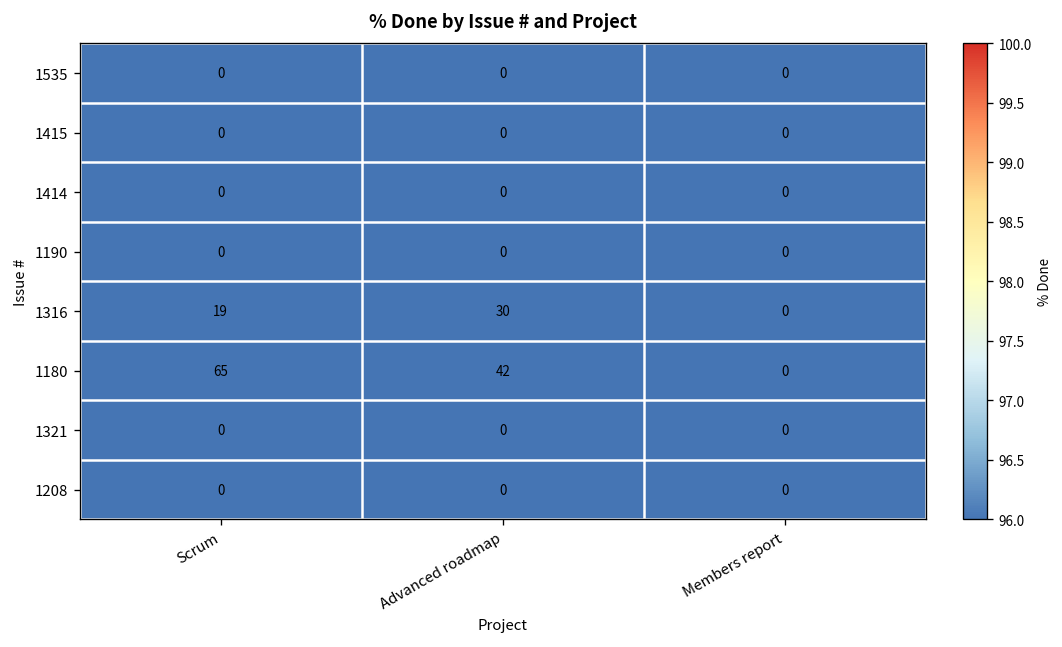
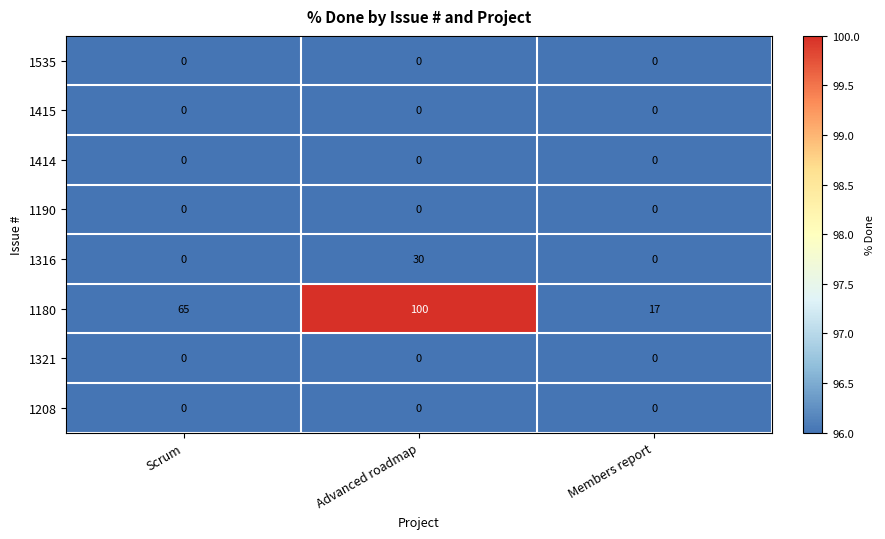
1316, Scrum: 19 -> 0
1180, Advanced roadmap: 42 -> 100
1180, Members report: 0 -> 17
